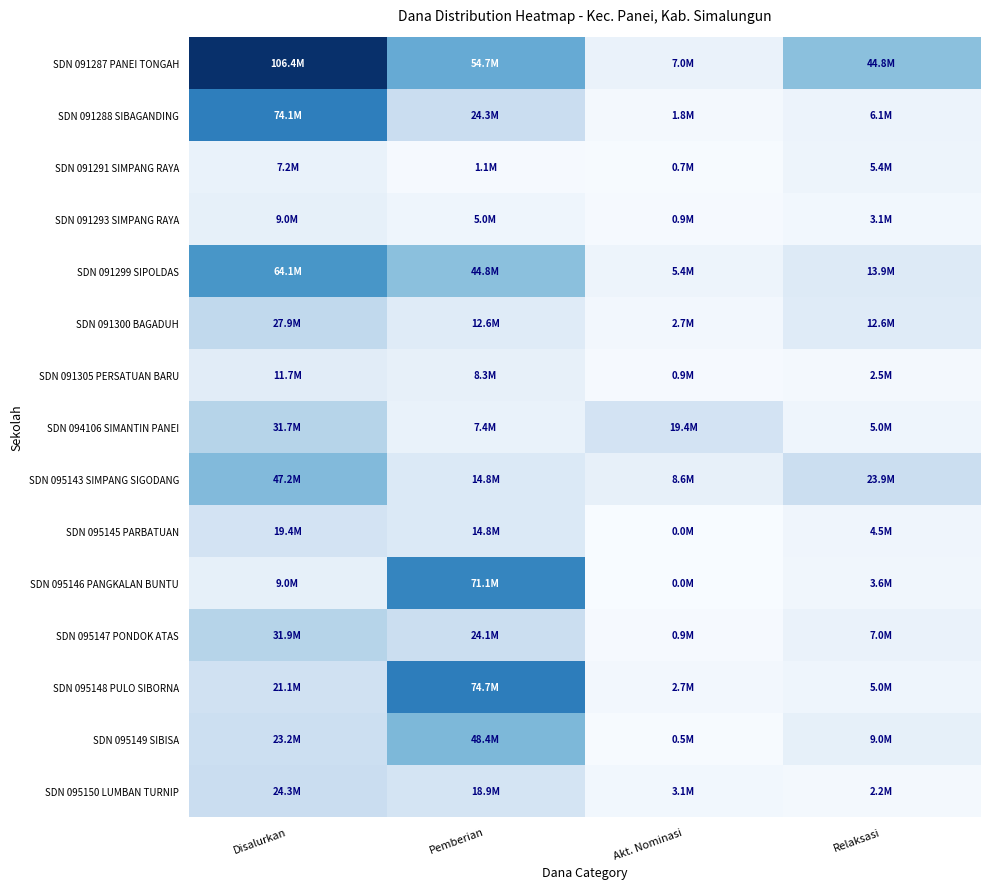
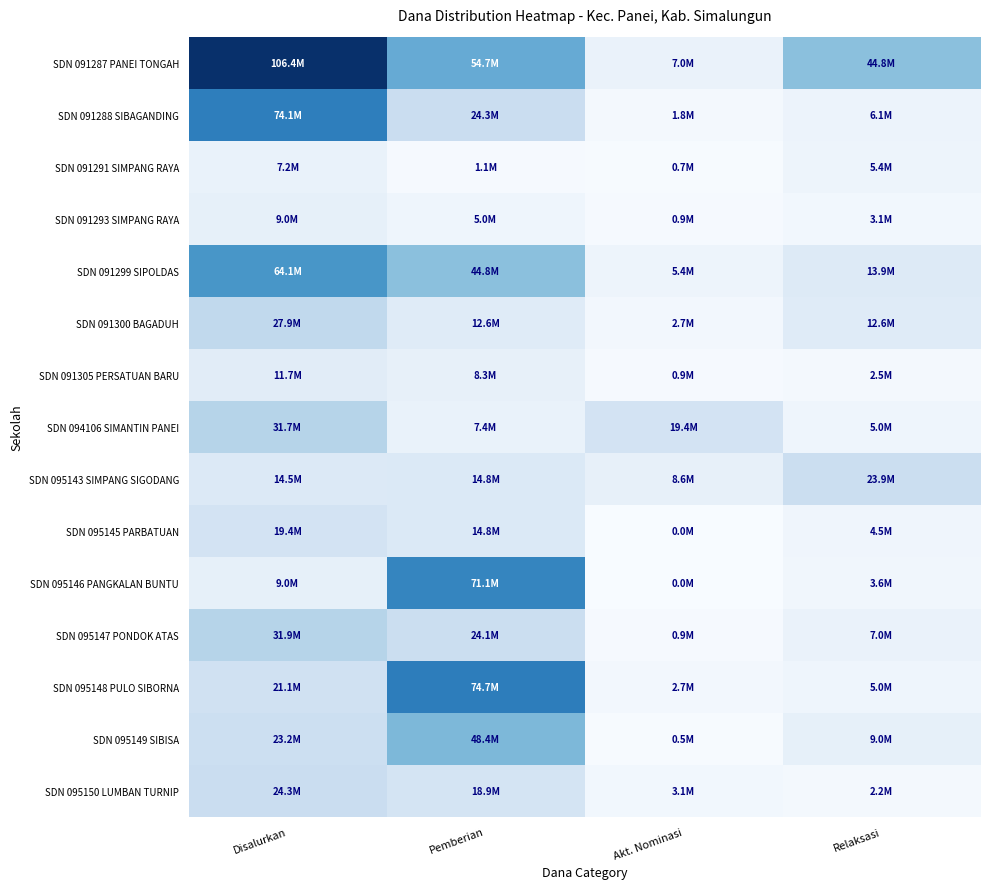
SDN 095143 SIMPANG SIGODANG, Disalurkan: 47.2M -> 14.5M
